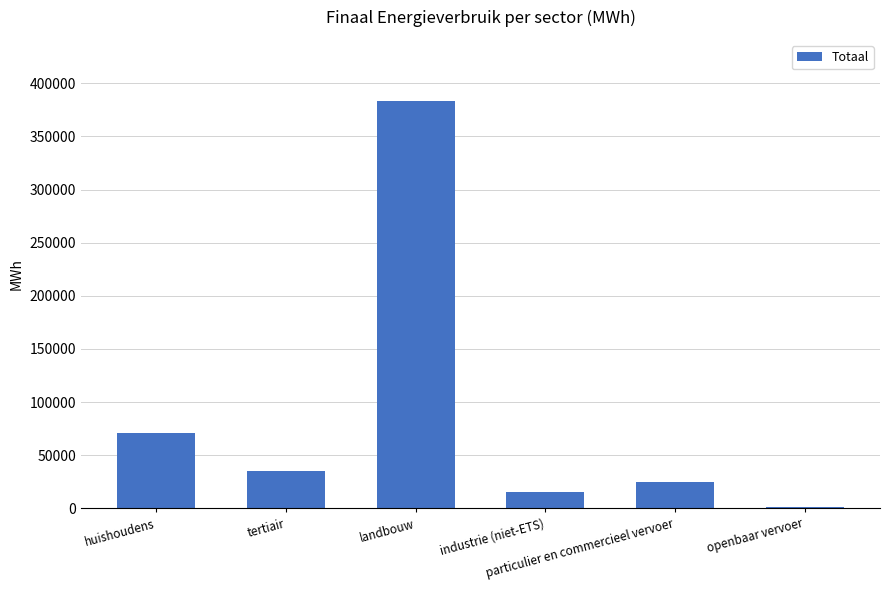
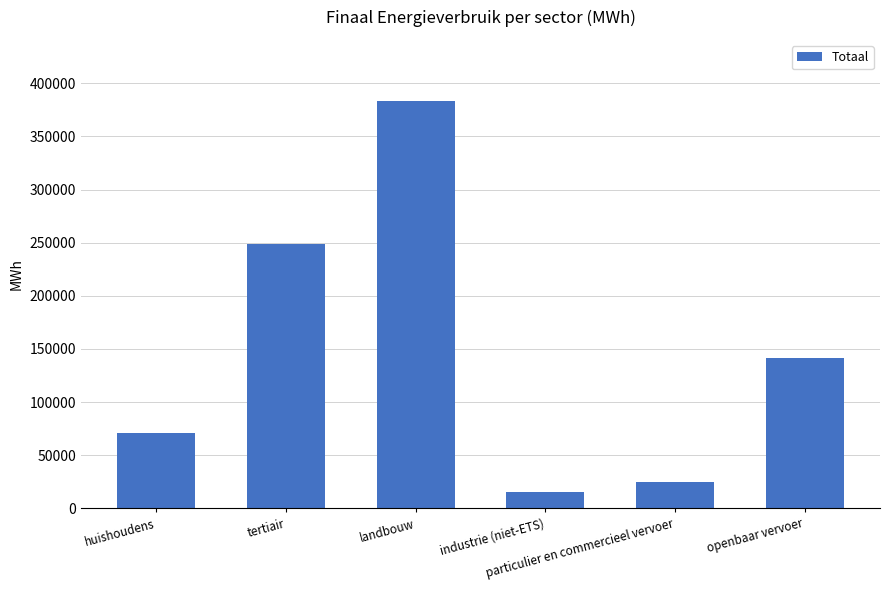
tertiair: 35000 -> 249000
openbaar vervoer: 1000 -> 142000
